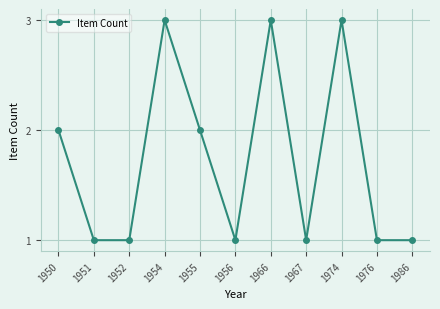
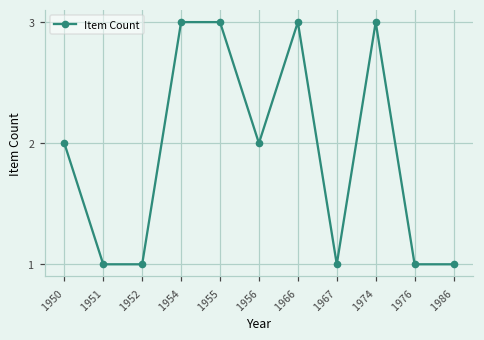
1955: 2 -> 3
1956: 1 -> 2
